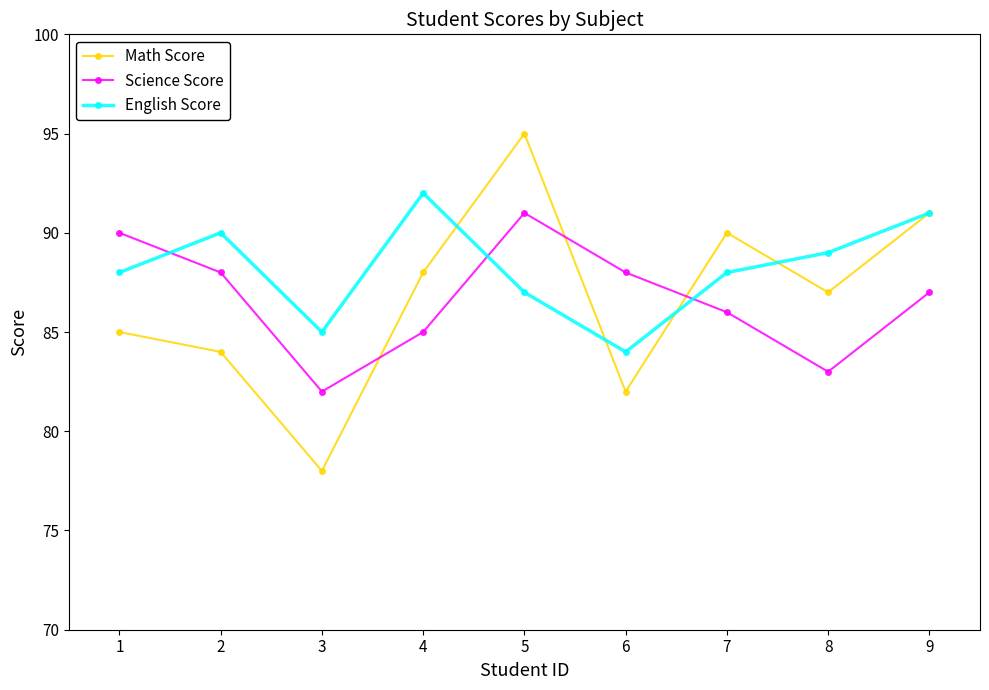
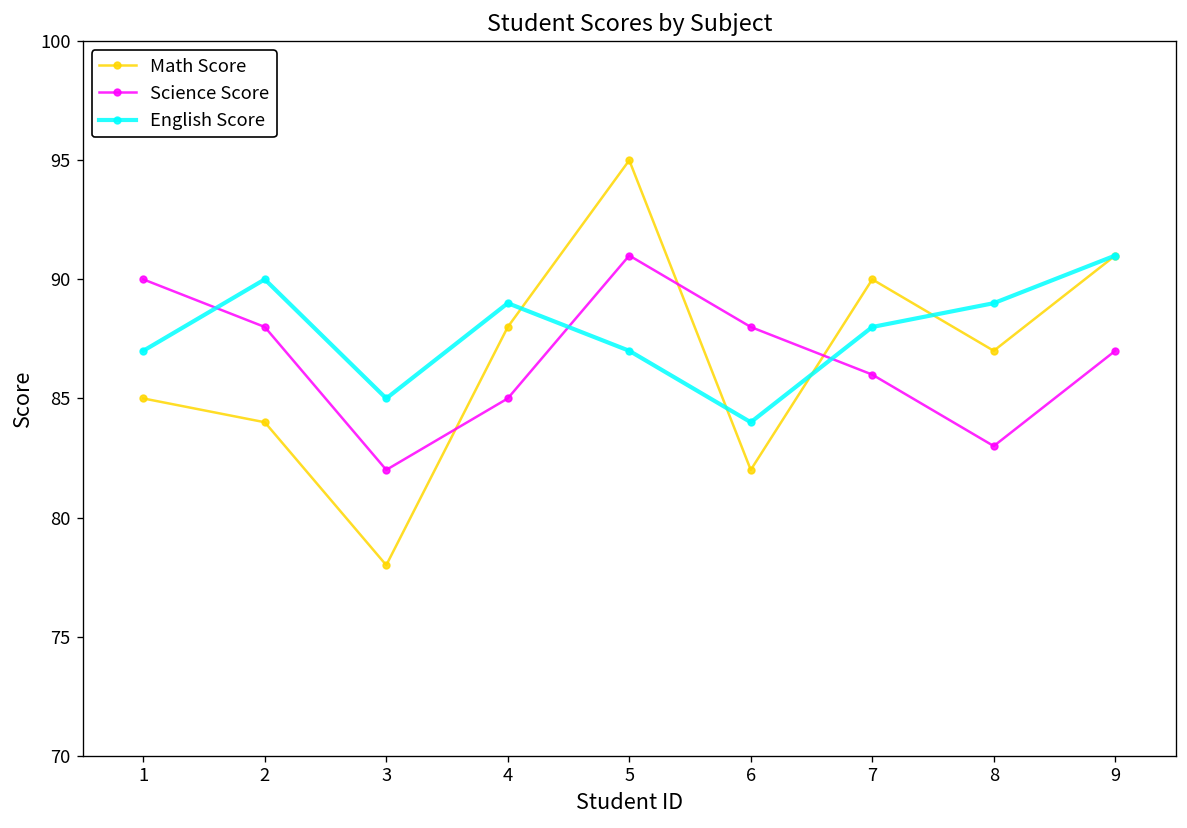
English Score, 1: 88 -> 87
English Score, 4: 92 -> 89
